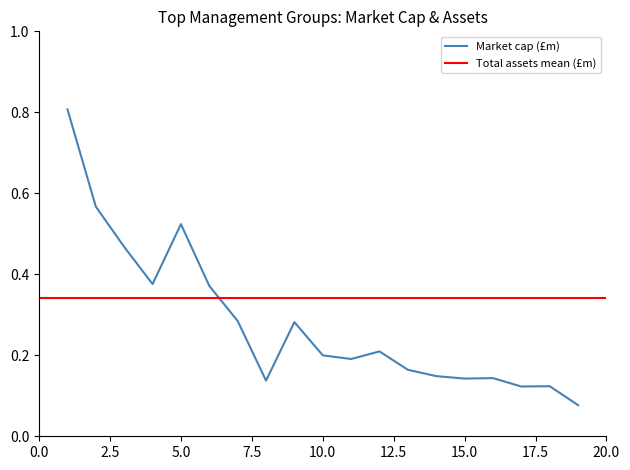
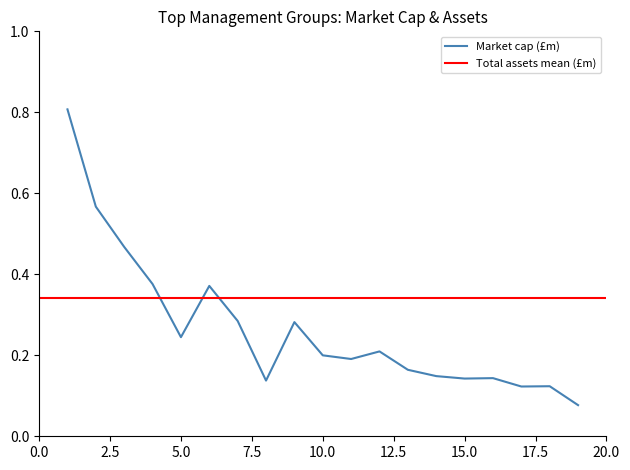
5.0: 0.52 -> 0.24
